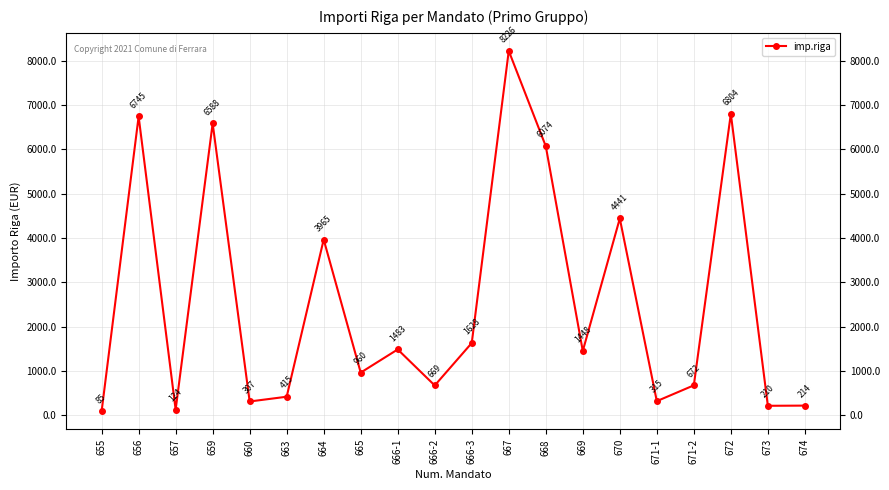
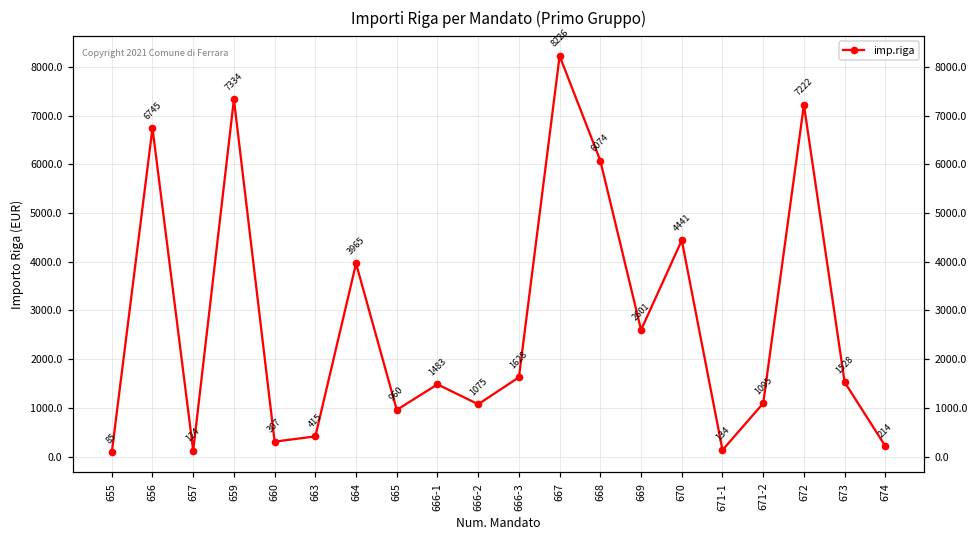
659: 6588 -> 7334
666-2: 669 -> 1075
669: 1448 -> 2601
671-1: 315 -> 134
671-2: 672 -> 1095
672: 6804 -> 7222
673: 210 -> 1528
